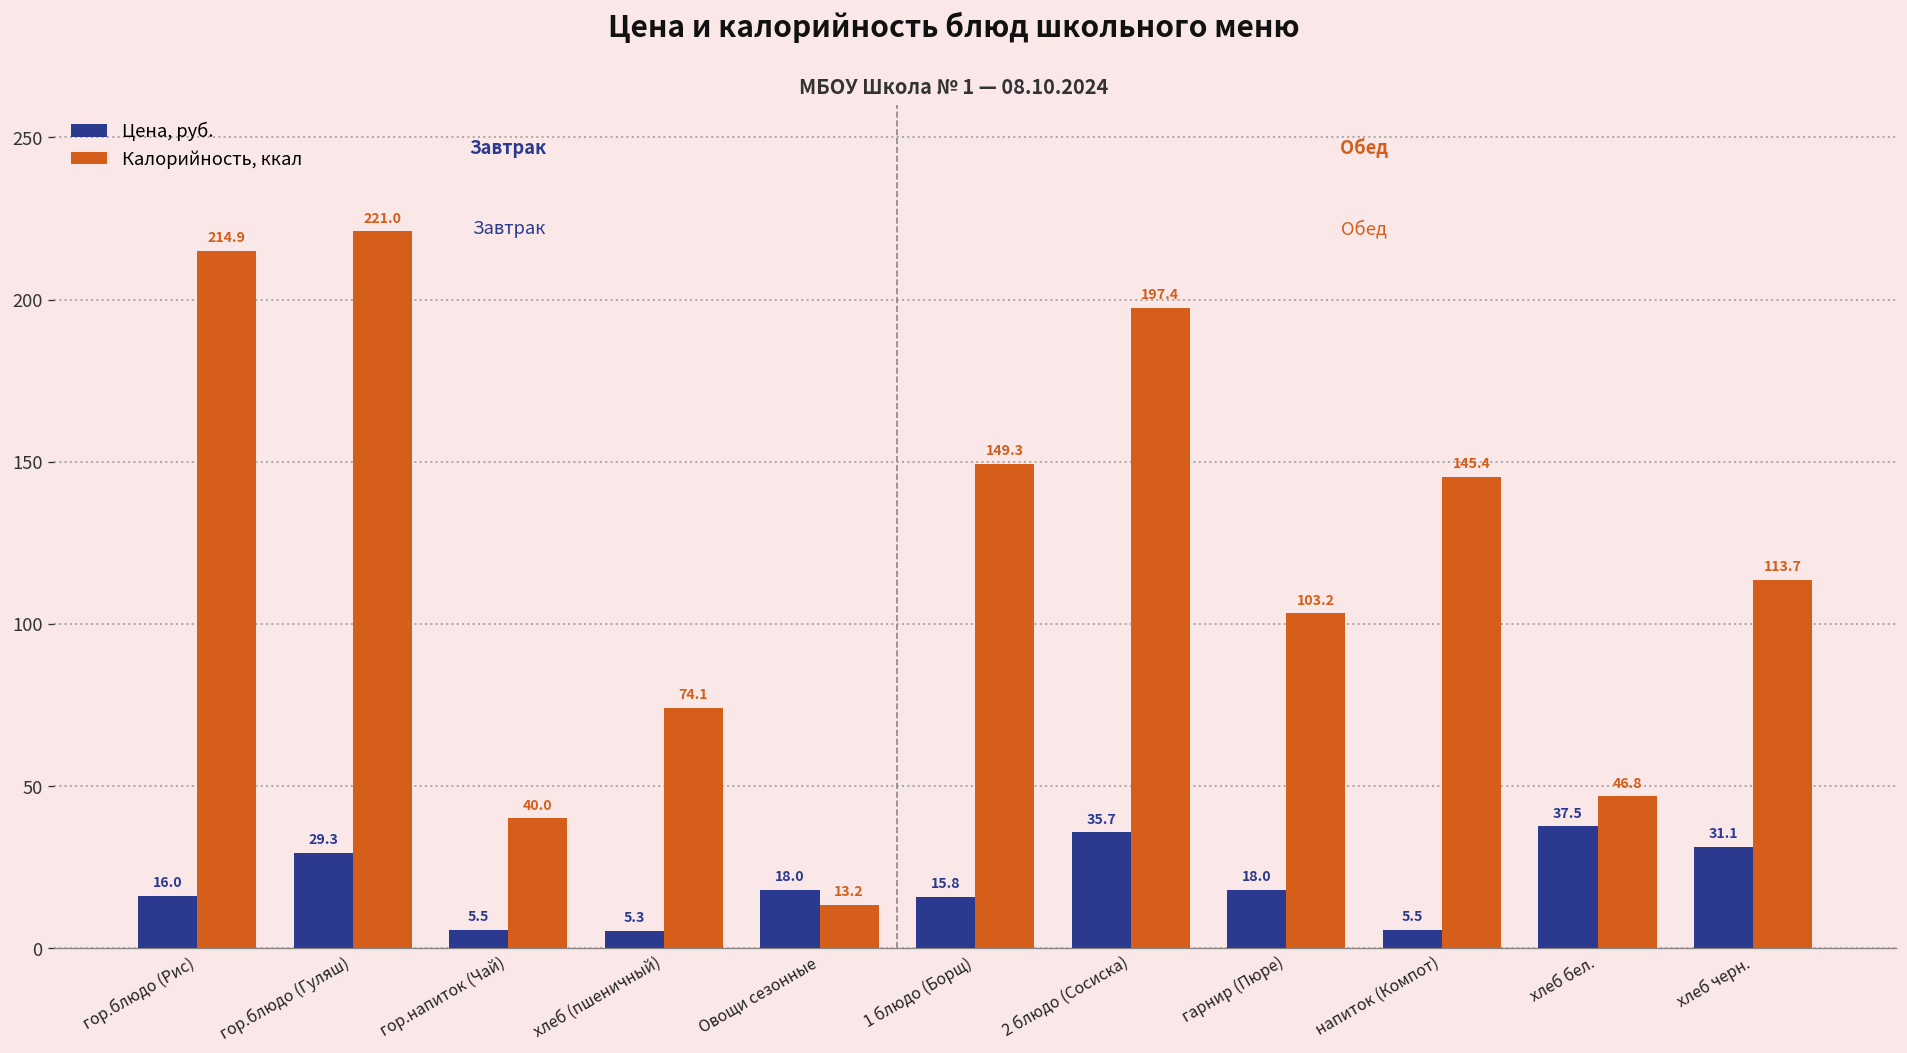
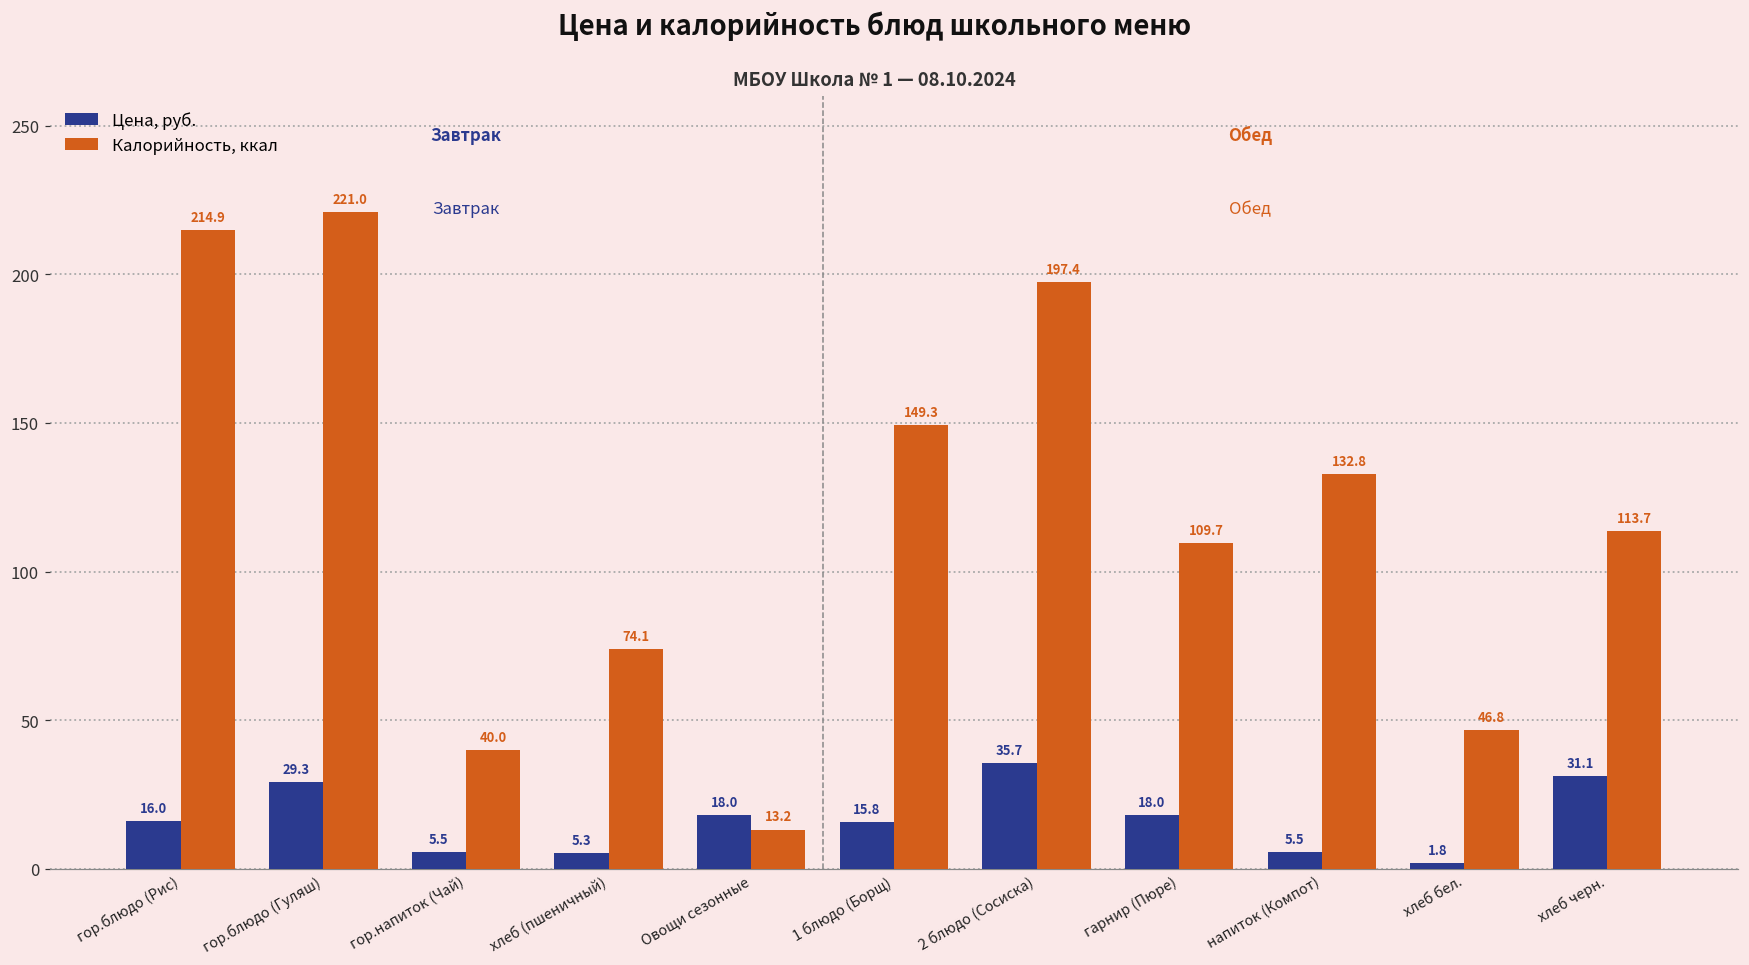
Калорийность, ккал, гарнир (Пюре): 103.2 -> 109.7
Калорийность, ккал, напиток (Компот): 145.4 -> 132.8
Цена, руб., хлеб бел.: 37.5 -> 1.8
